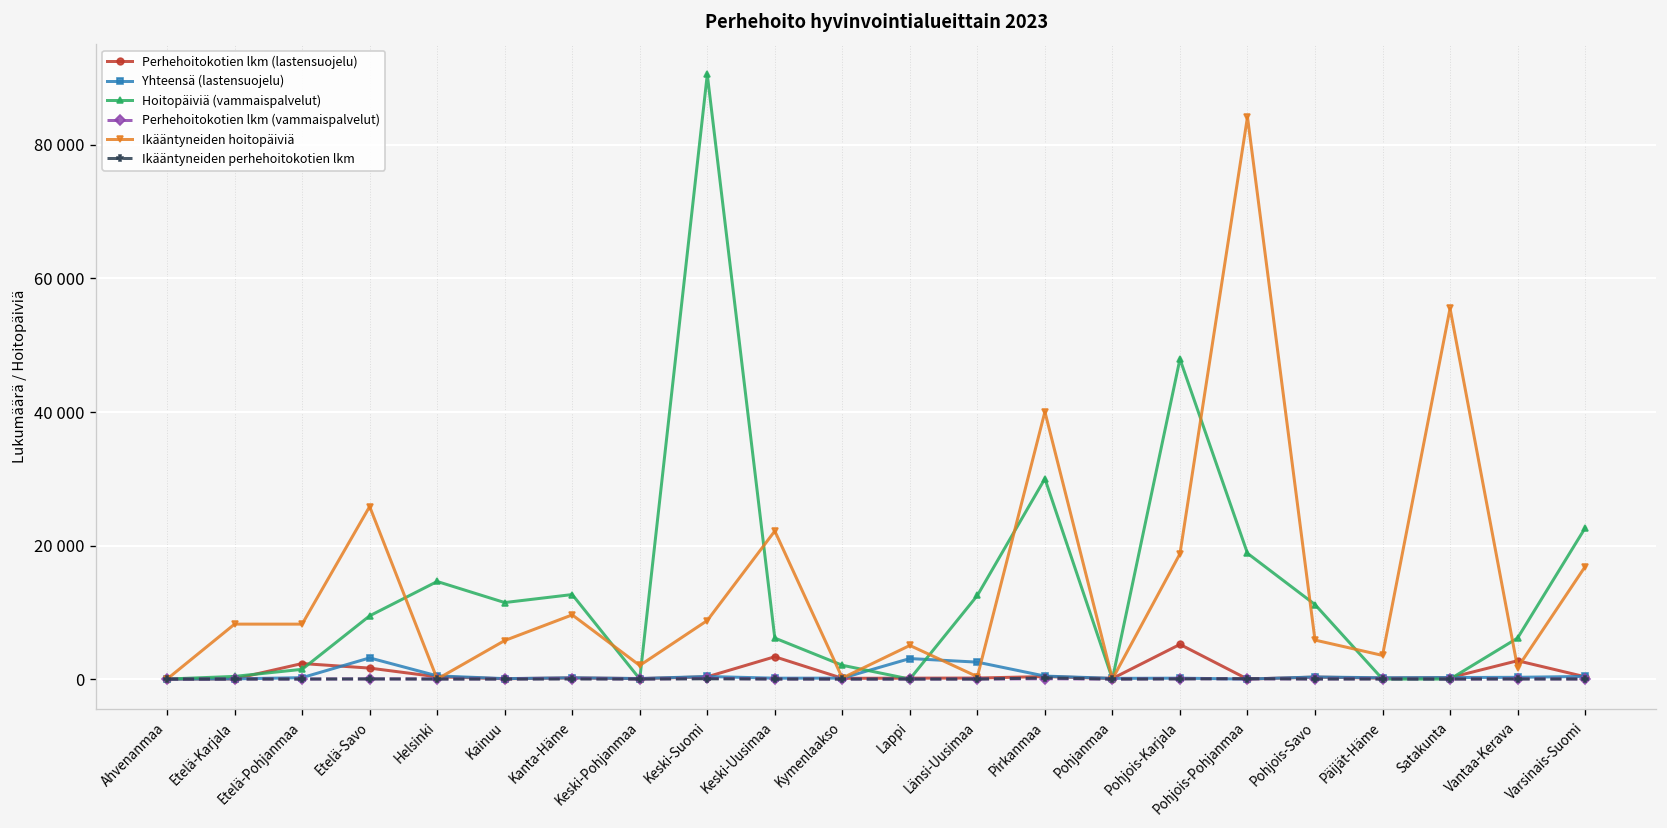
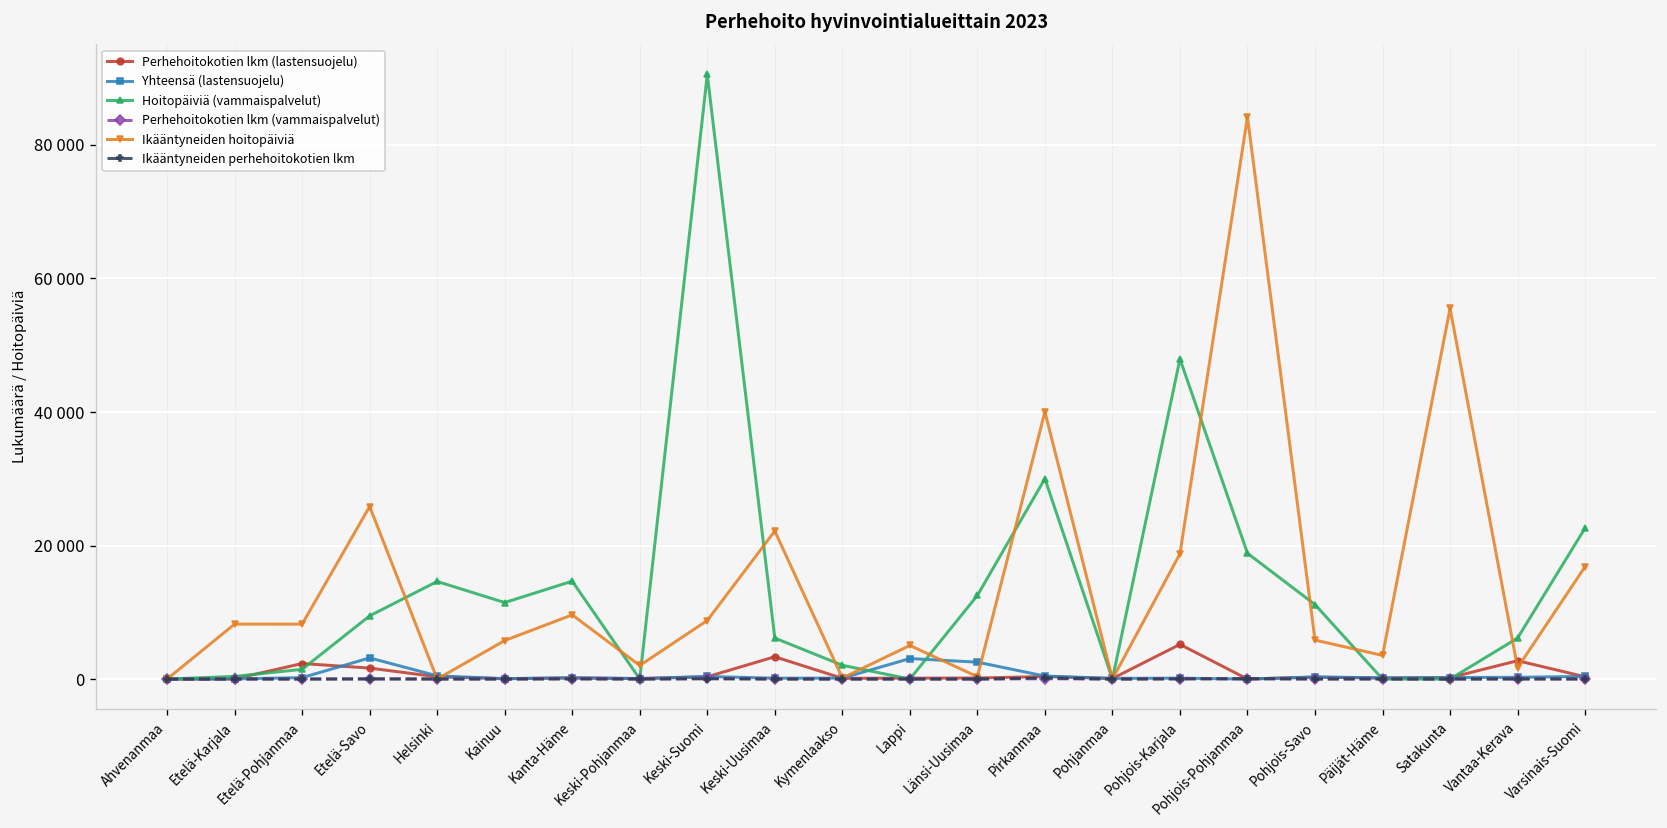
Hoitopäiviä (vammaispalvelut), Kanta-Häme: 13000 -> 15000
